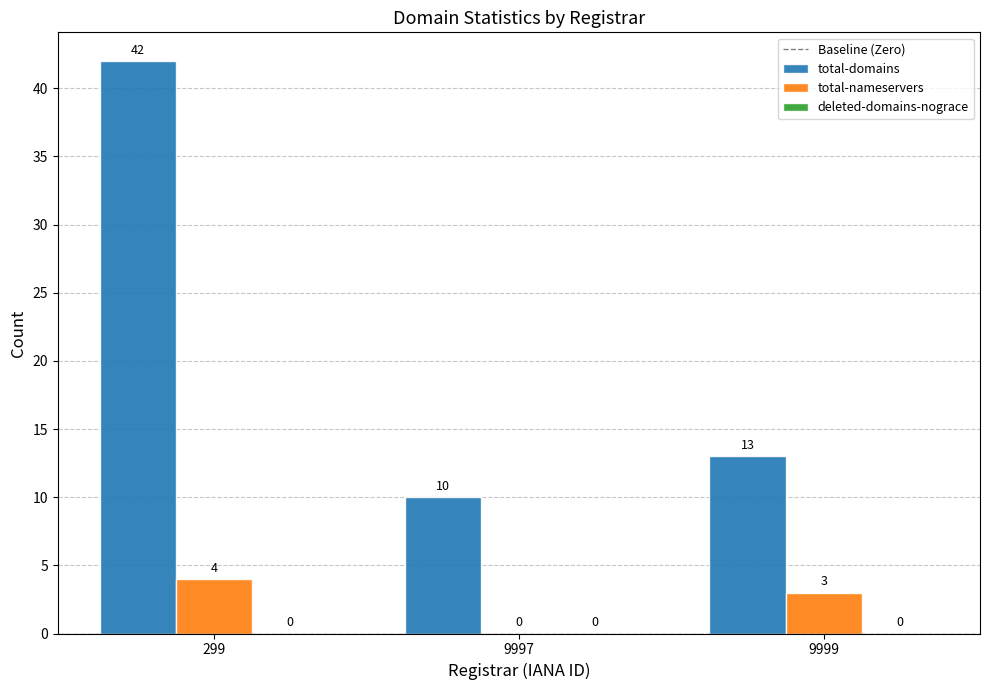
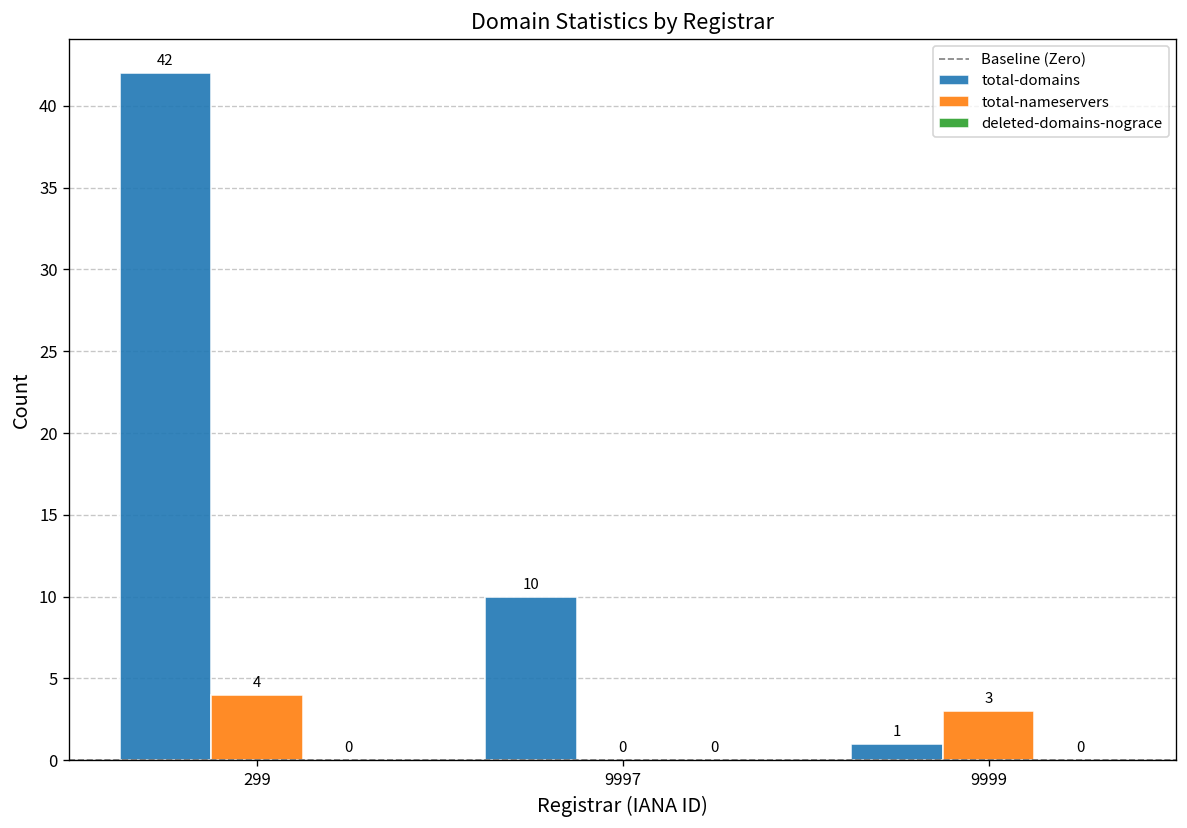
total-domains, 9999: 13 -> 1
